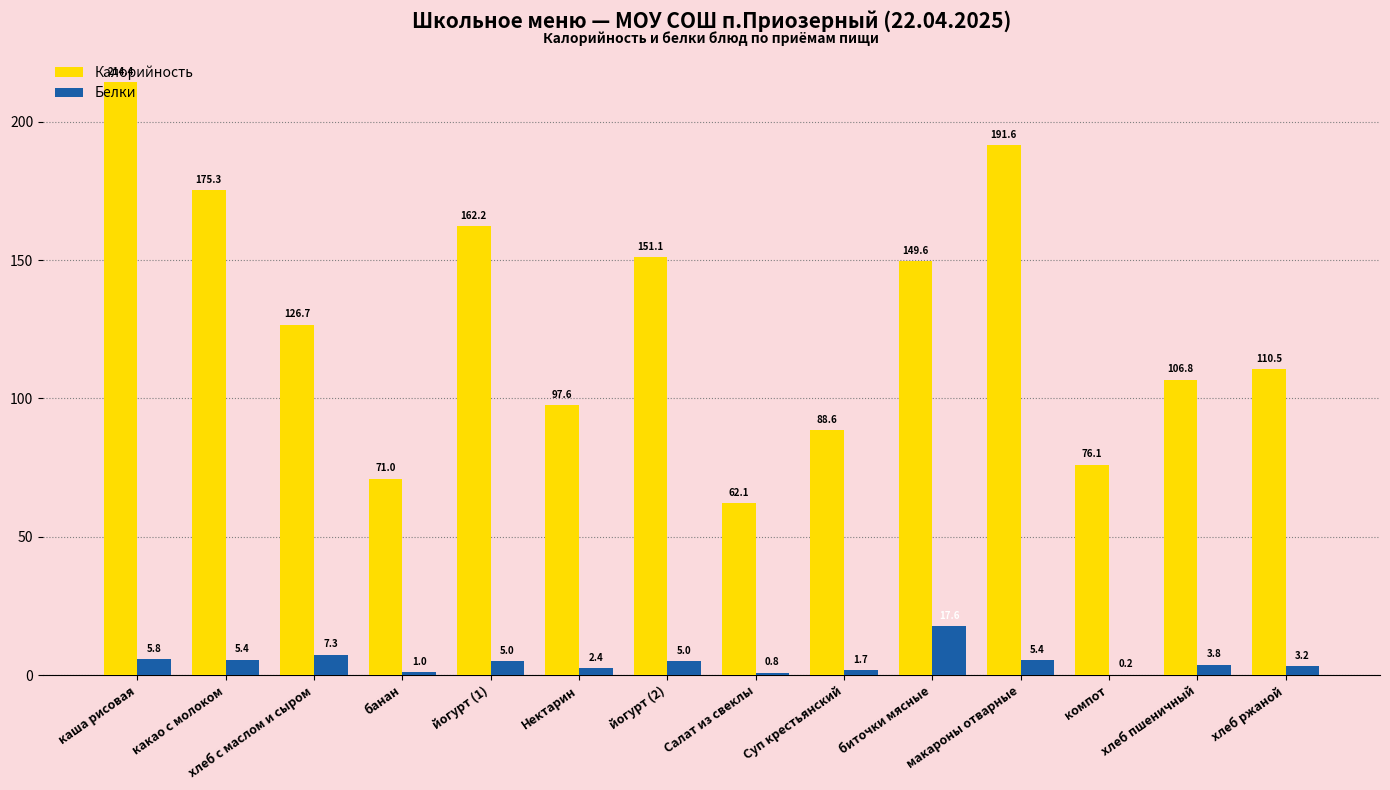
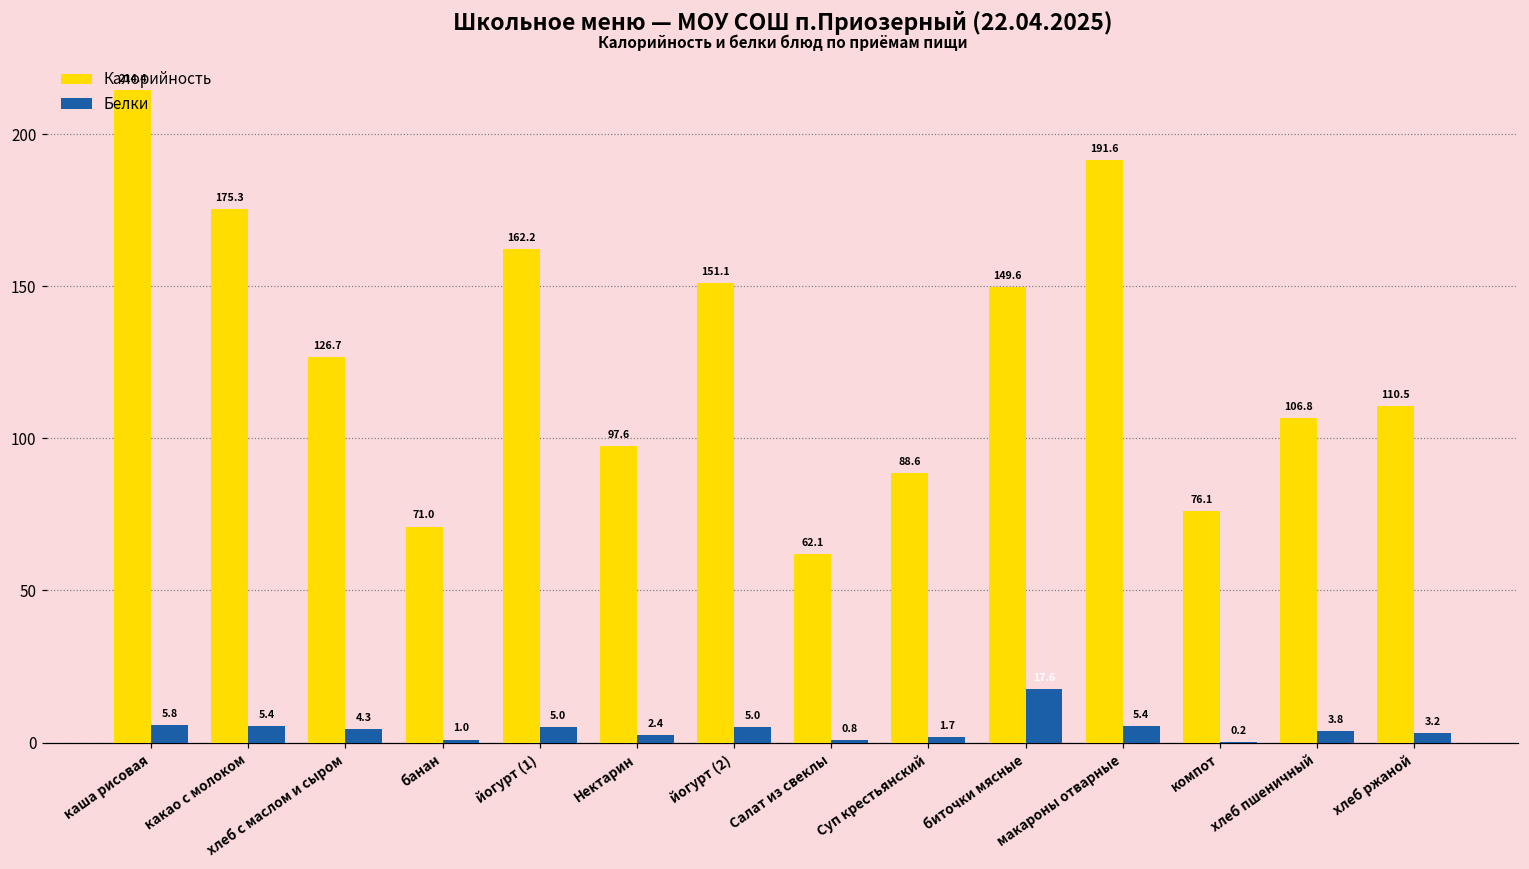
Белки, хлеб с маслом и сыром: 7.3 -> 4.3
